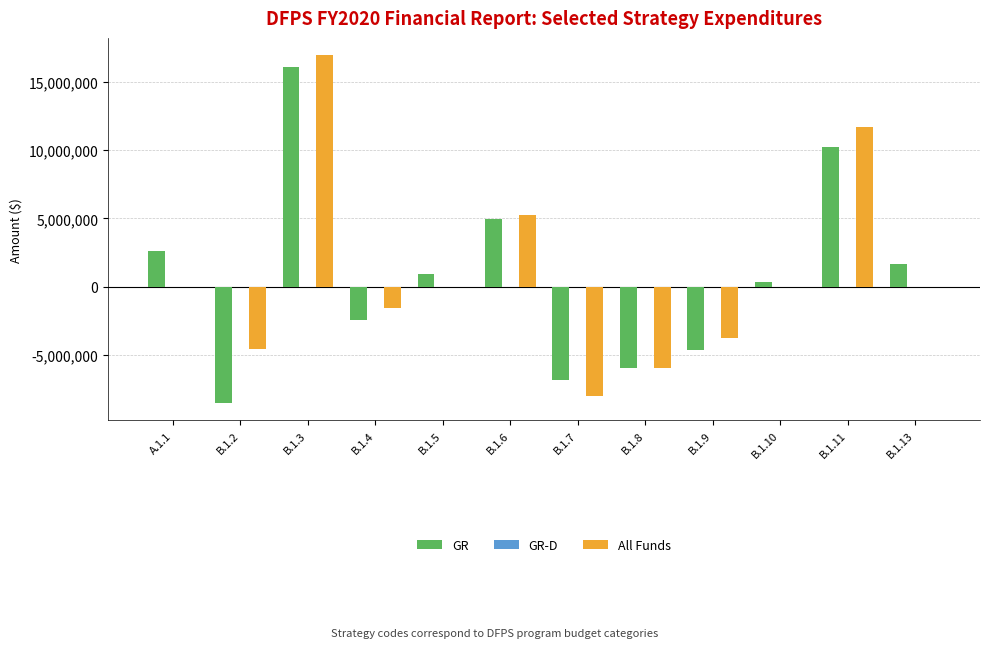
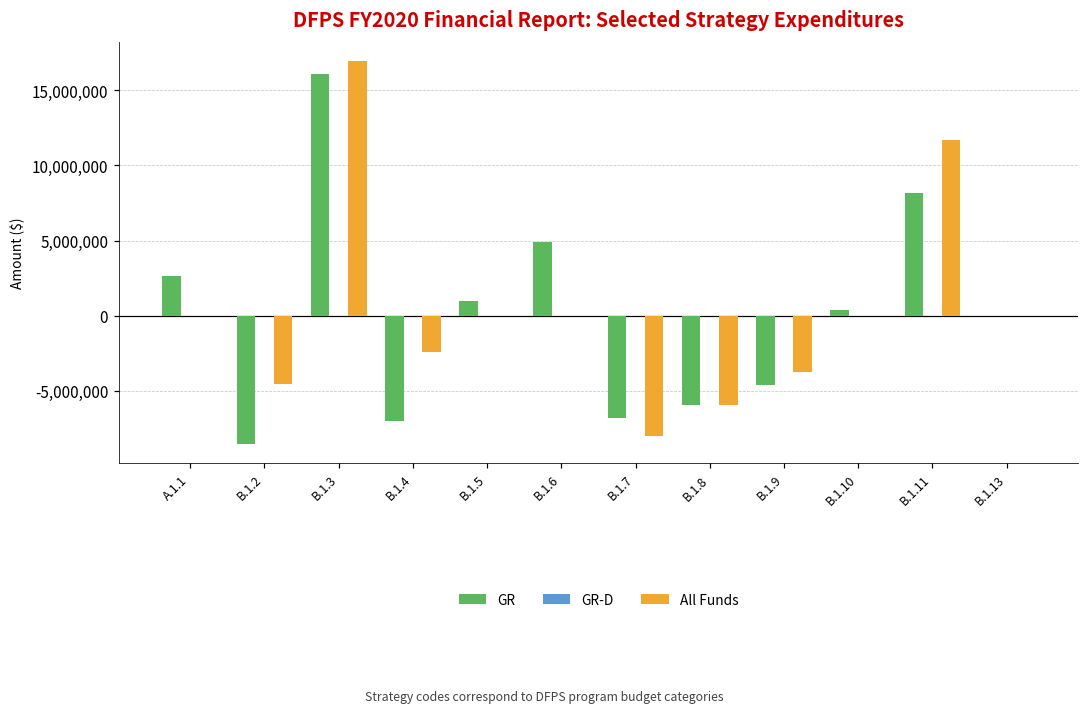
GR, B.1.4: -2,400,000 -> -7,000,000
All Funds, B.1.4: -1,500,000 -> -2,400,000
All Funds, B.1.6: 5,200,000 -> 0
GR, B.1.11: 10,200,000 -> 8,200,000
GR, B.1.13: 1,700,000 -> 0
